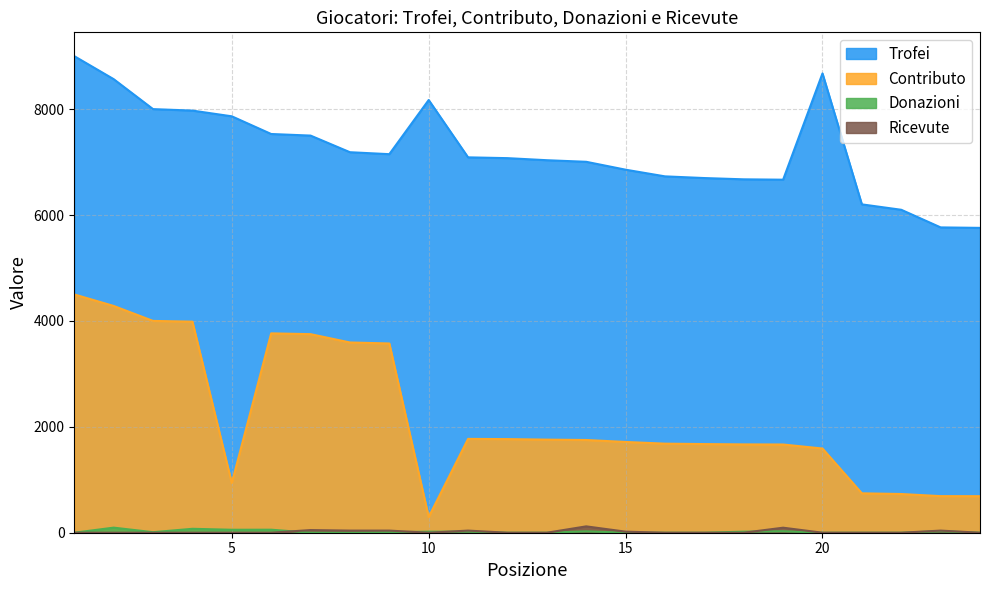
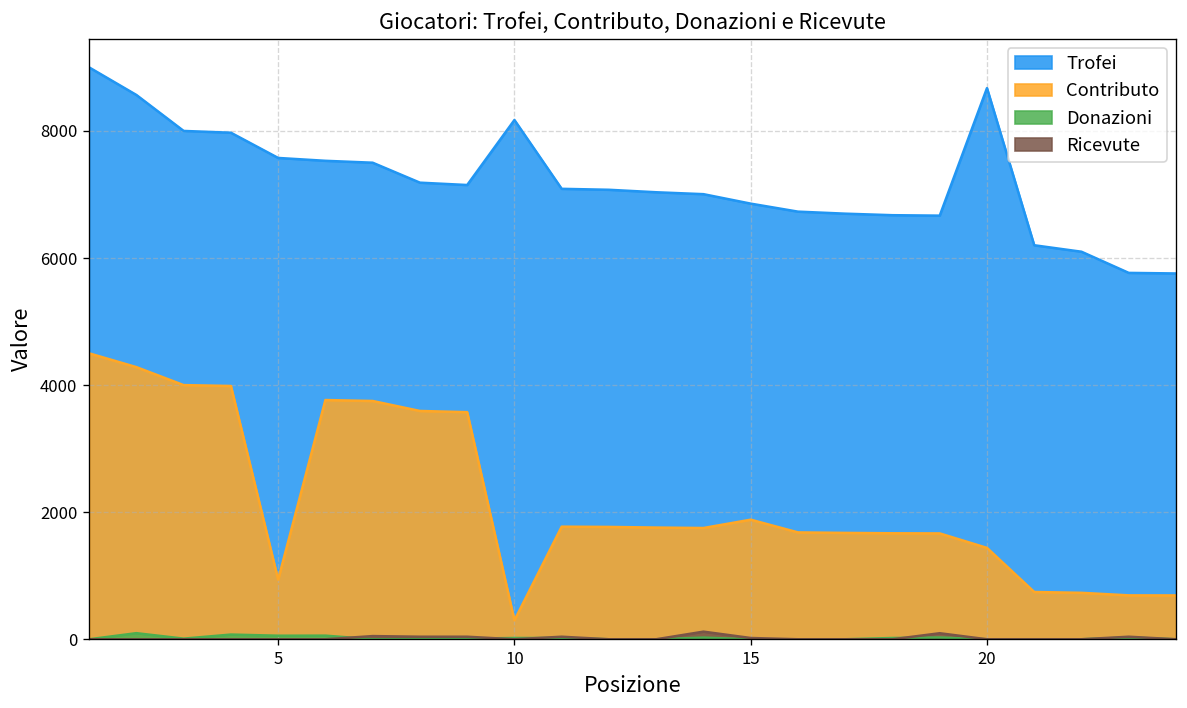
Trofei, 5: 7900 -> 7600
Contributo, 15: 1700 -> 1900
Contributo, 20: 1600 -> 1400
